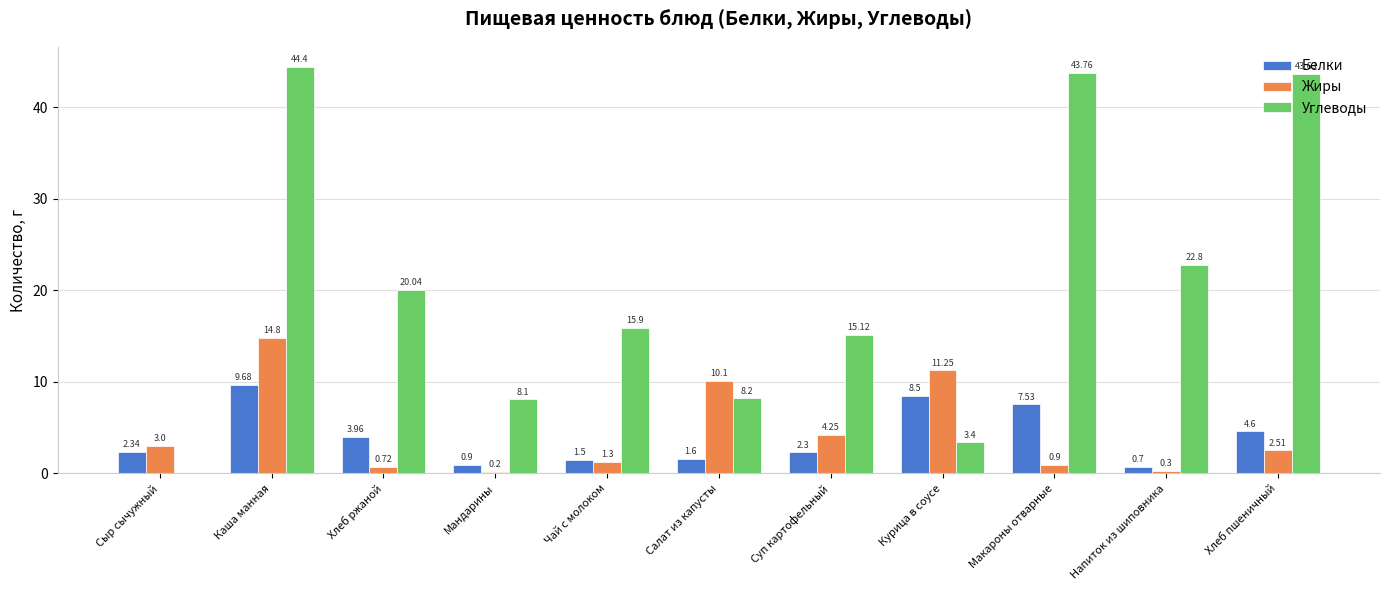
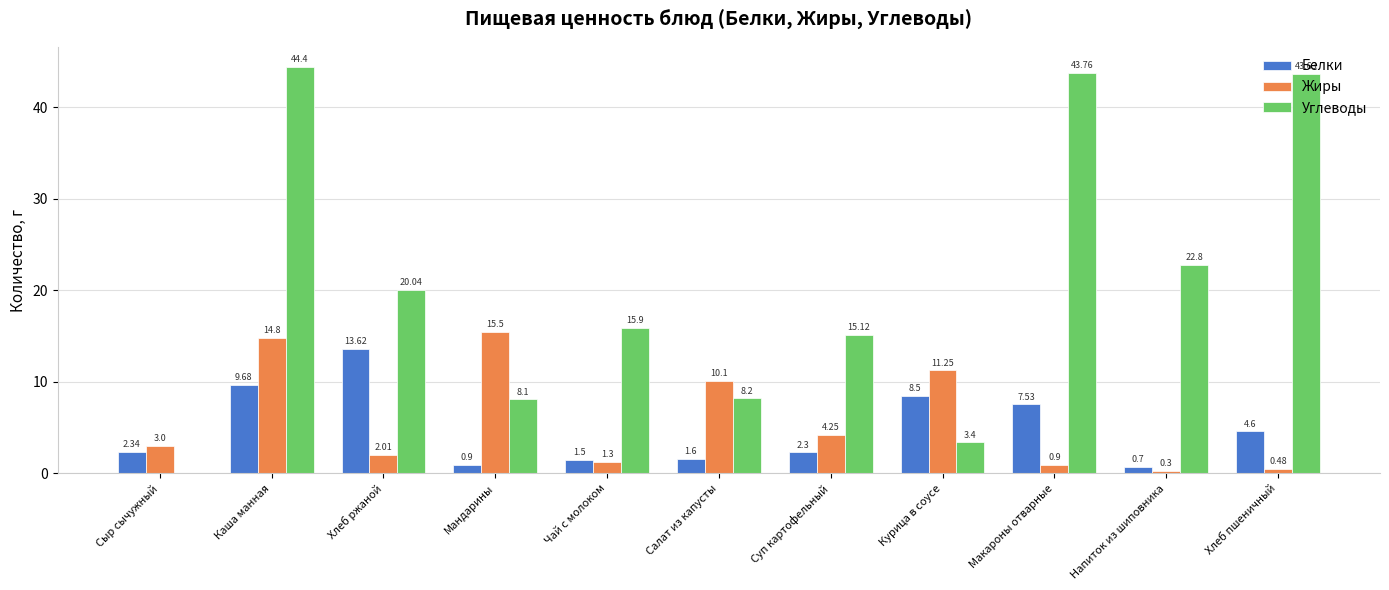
Белки, Хлеб ржаной: 3.96 -> 13.62
Жиры, Хлеб ржаной: 0.72 -> 2.01
Жиры, Мандарины: 0.2 -> 15.5
Жиры, Хлеб пшеничный: 2.51 -> 0.48
